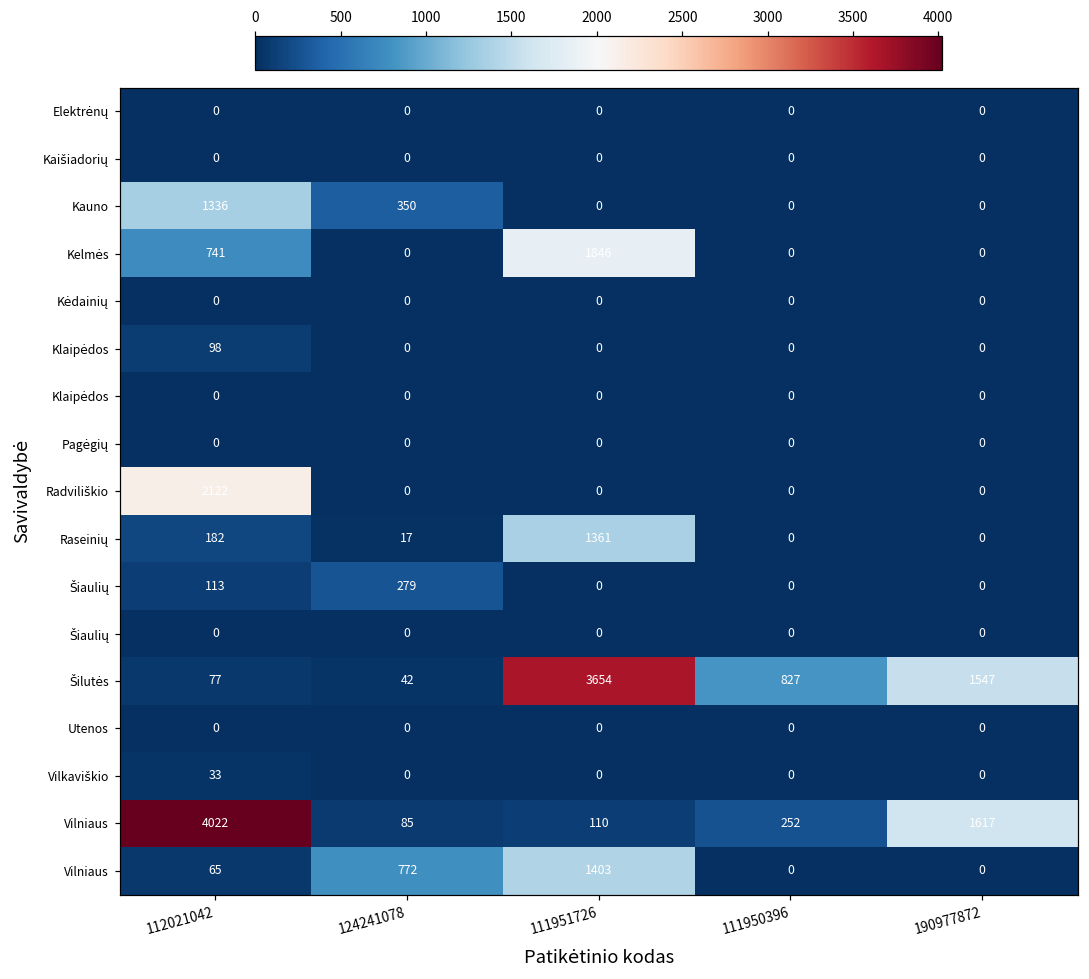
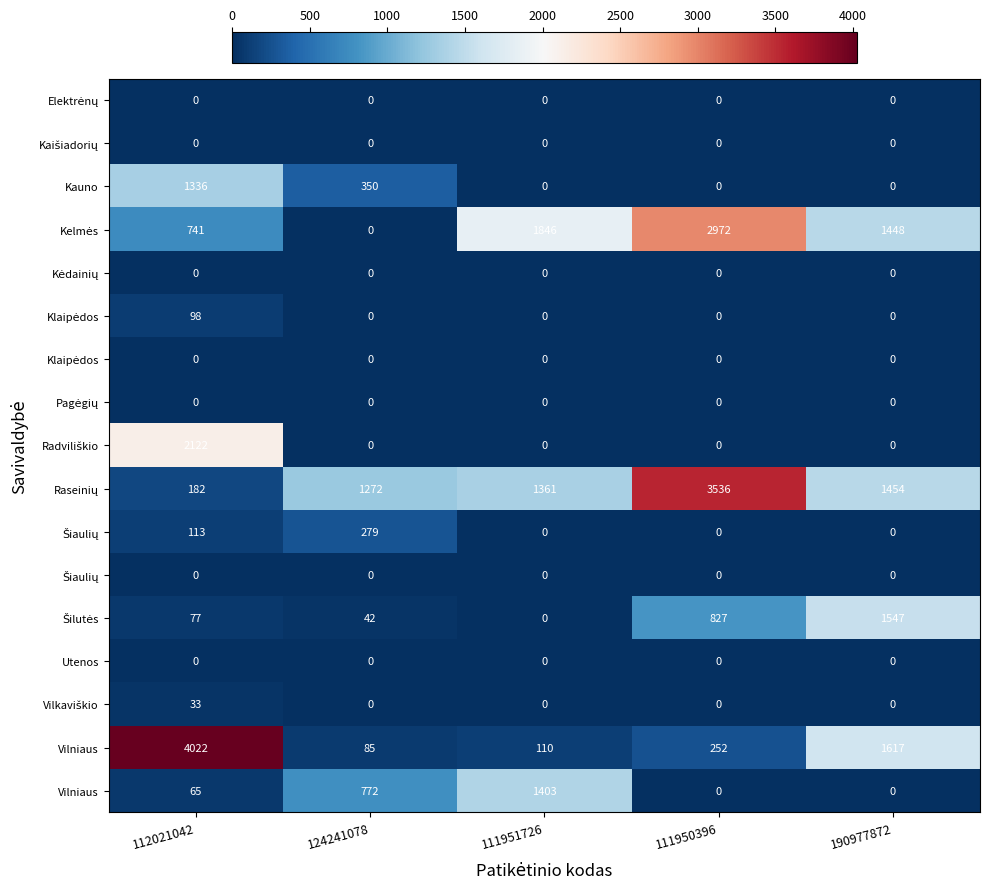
Kelmės, 111950396: 0 -> 2972
Kelmės, 190977872: 0 -> 1448
Raseinių, 124241078: 17 -> 1272
Raseinių, 111950396: 0 -> 3536
Raseinių, 190977872: 0 -> 1454
Šilutės, 111951726: 3654 -> 0
